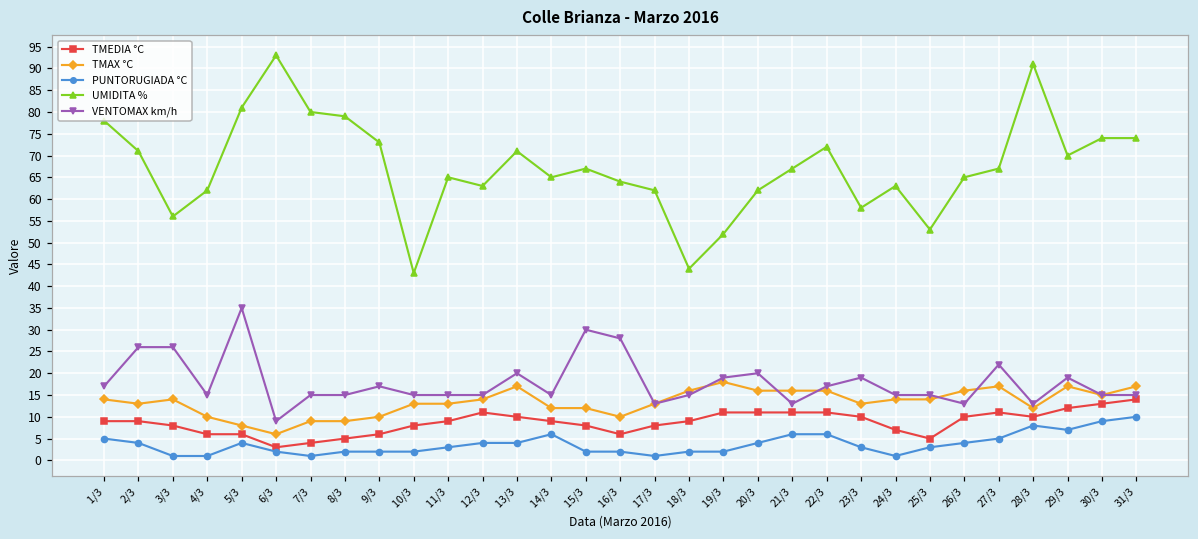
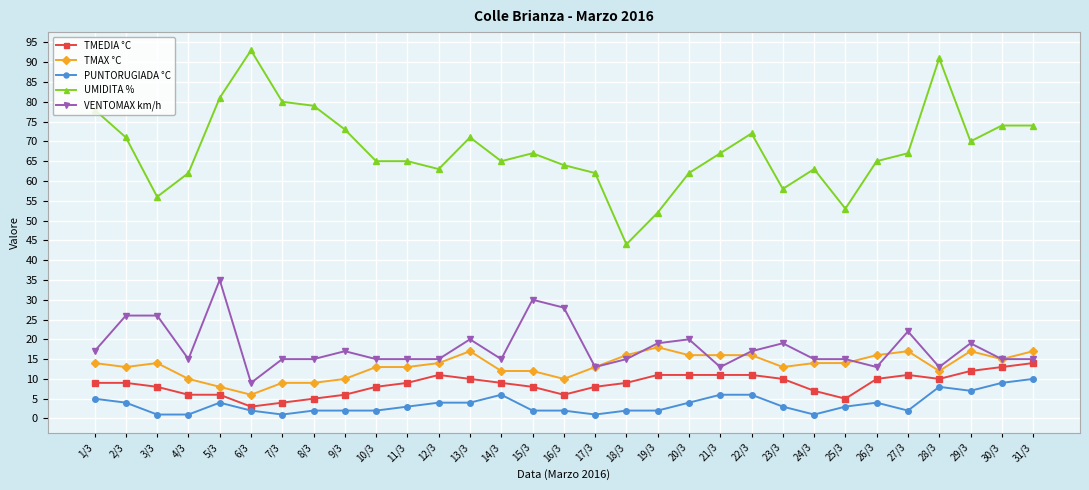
UMIDITA %, 10/3: 43 -> 65
PUNTORUGIADA °C, 27/3: 5 -> 2
